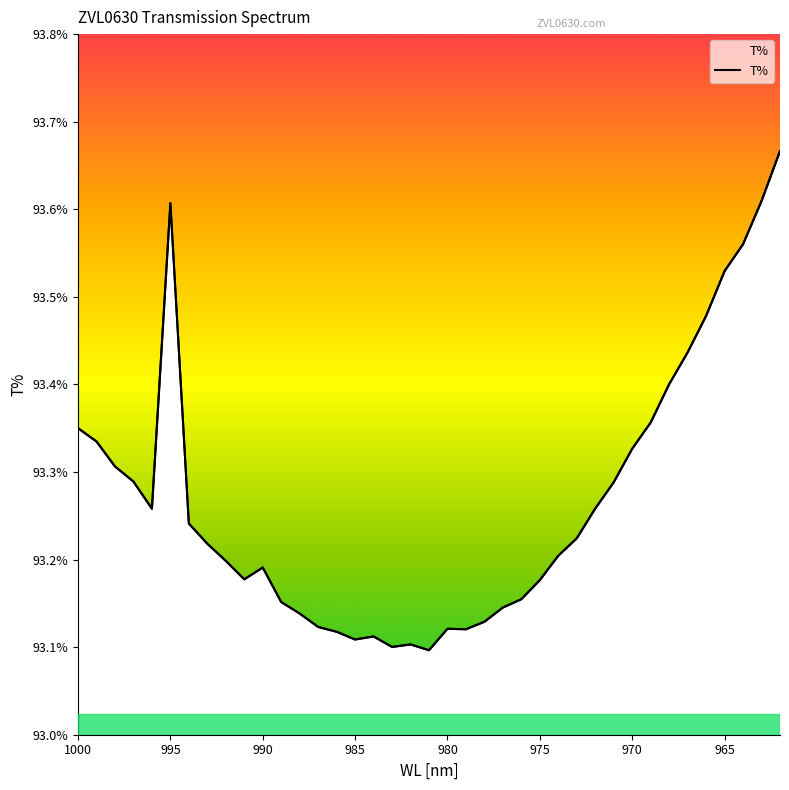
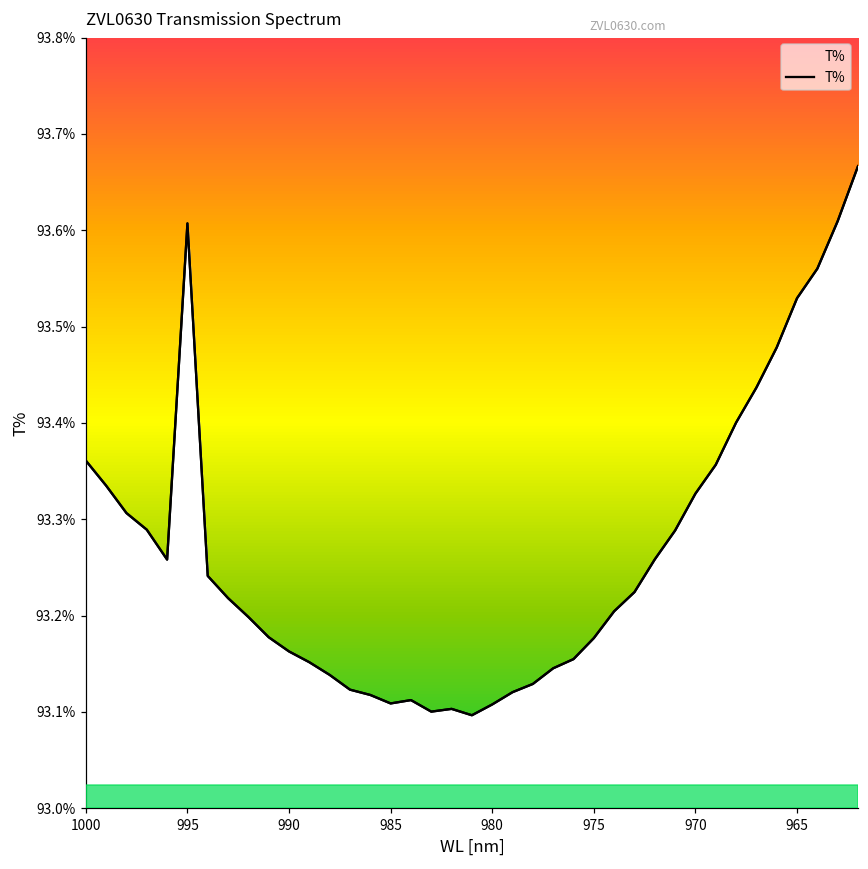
1000: 93.35% -> 93.36%
990: 93.19% -> 93.16%
980: 93.12% -> 93.11%
